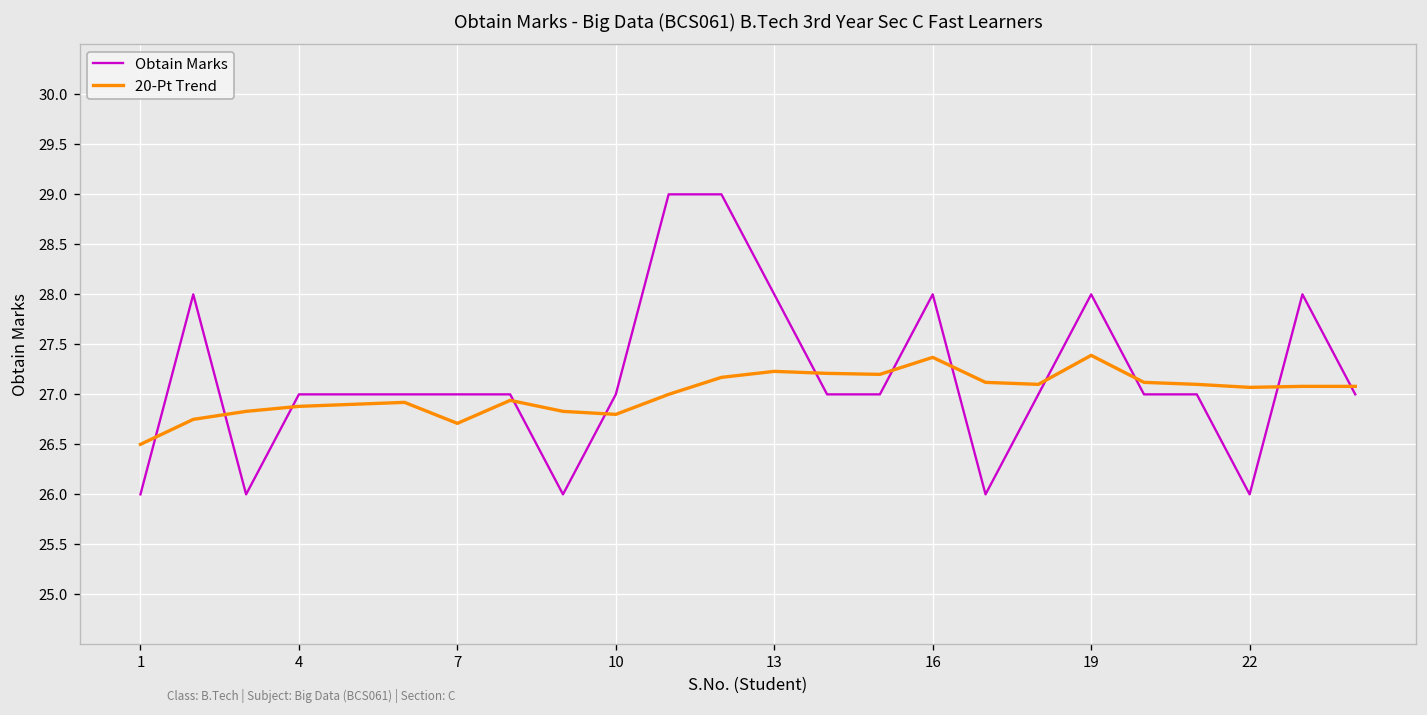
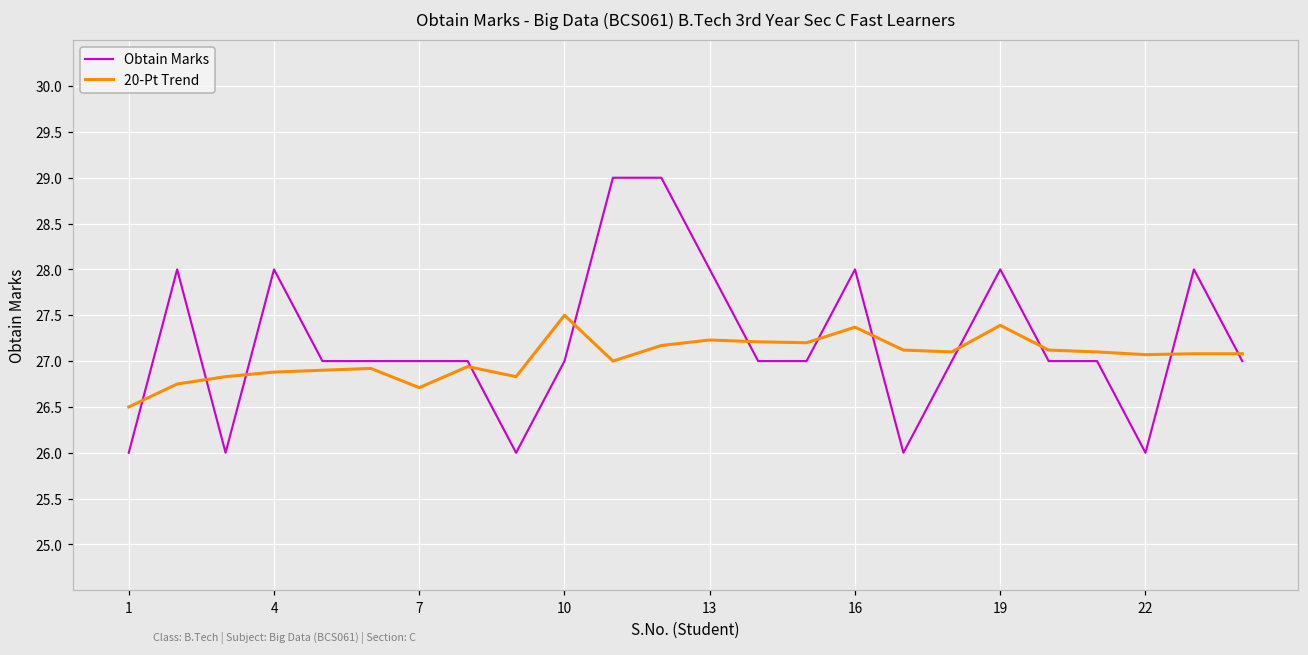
Obtain Marks, 4: 27 -> 28
20-Pt Trend, 10: 26.8 -> 27.5
